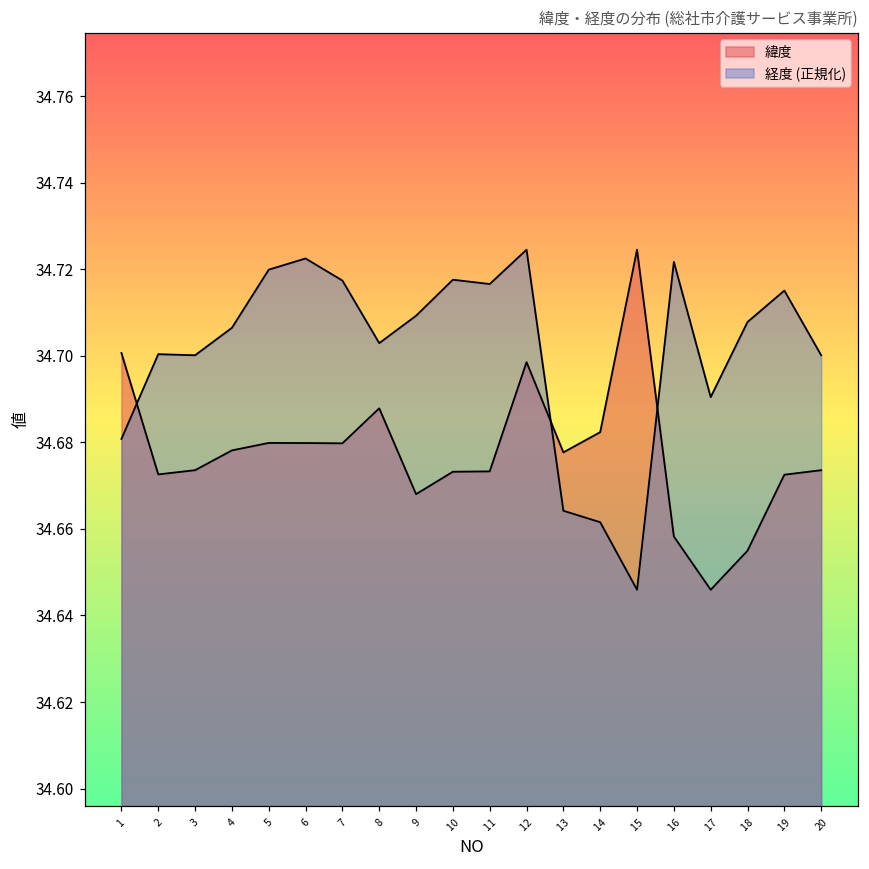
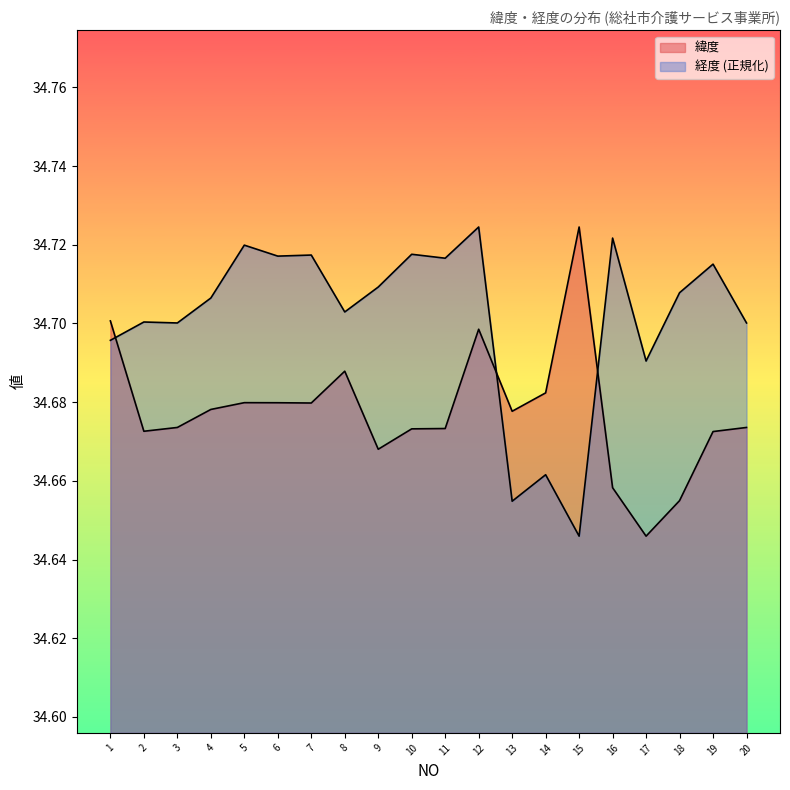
経度 (正規化), 1: 34.681 -> 34.696
経度 (正規化), 6: 34.722 -> 34.717
経度 (正規化), 13: 34.664 -> 34.655
